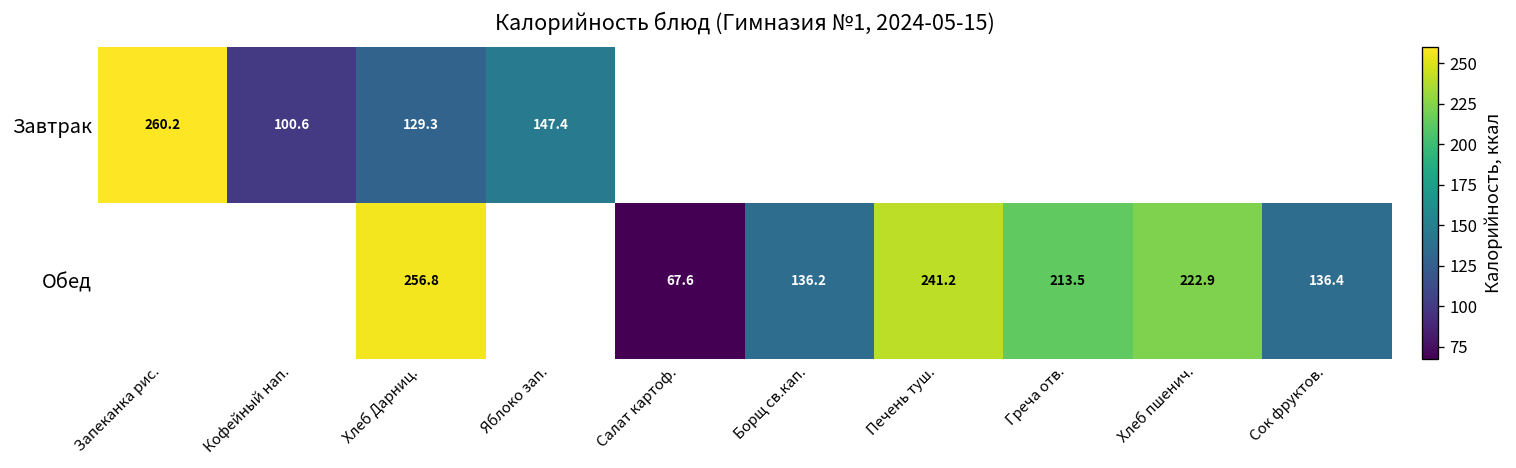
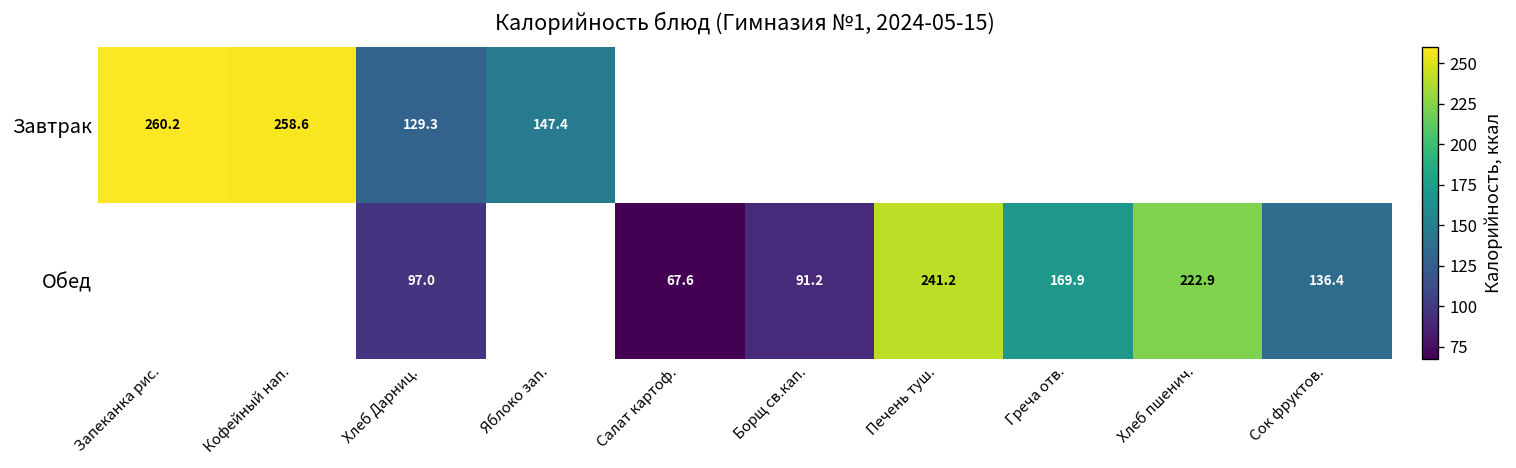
Завтрак, Кофейный нап.: 100.6 -> 258.6
Обед, Хлеб Дарниц.: 256.8 -> 97.0
Обед, Борщ св.кап.: 136.2 -> 91.2
Обед, Греча отв.: 213.5 -> 169.9
